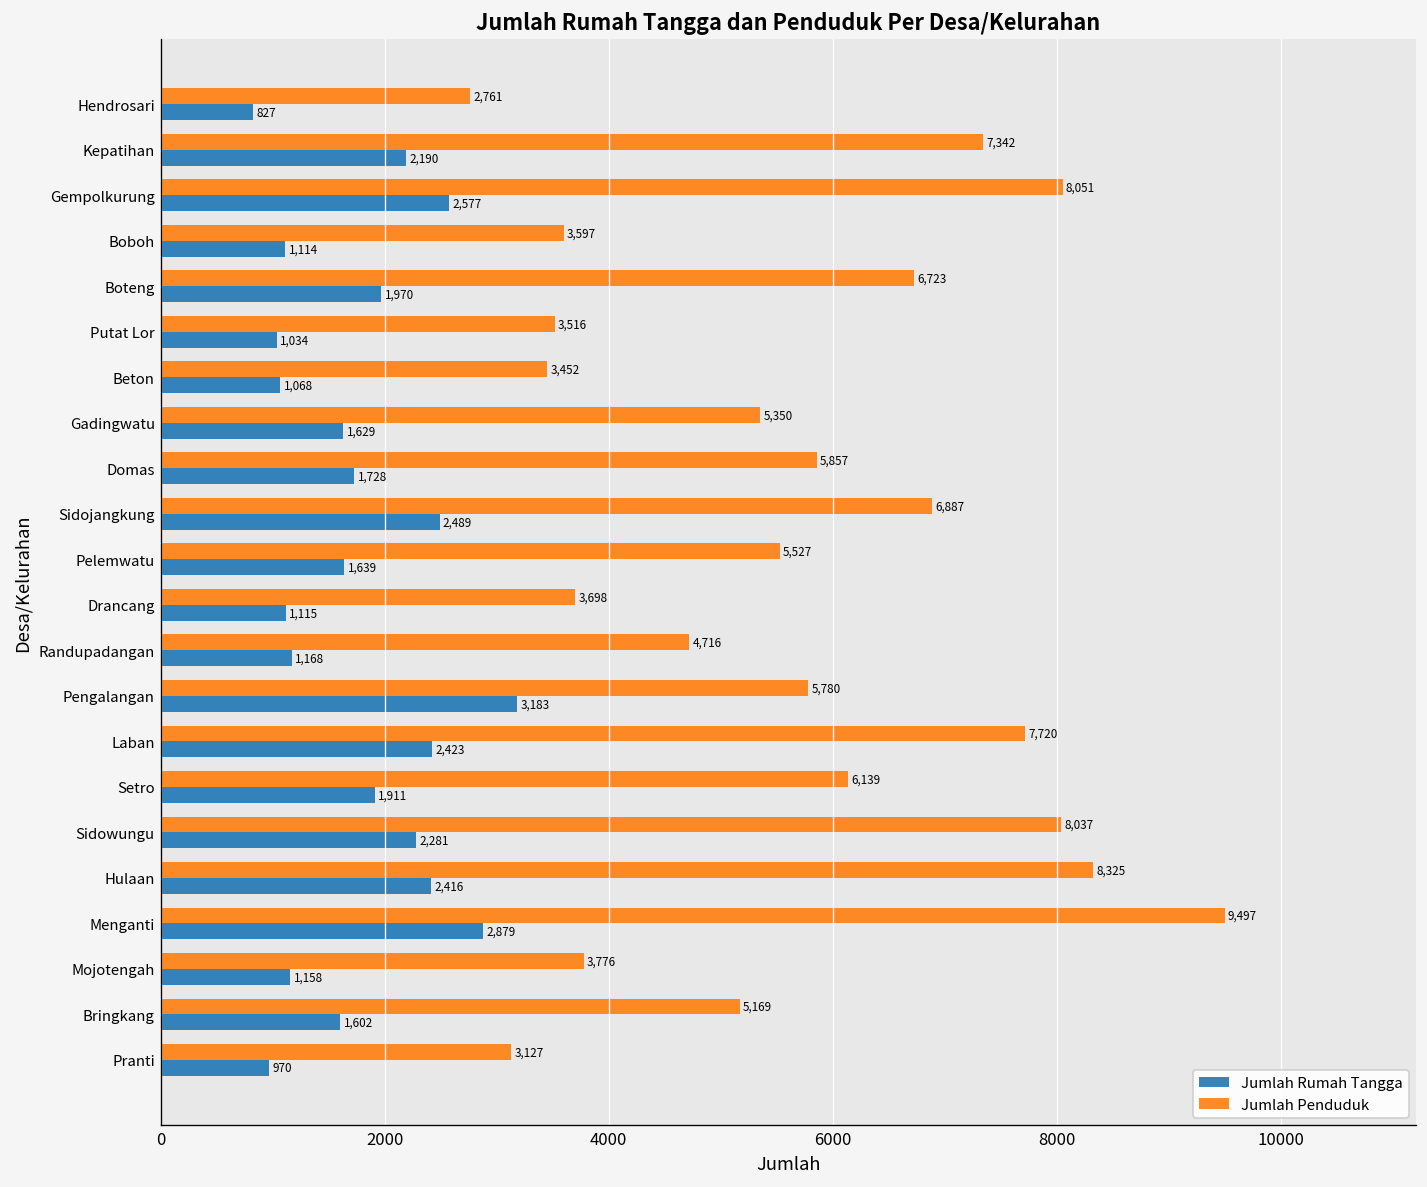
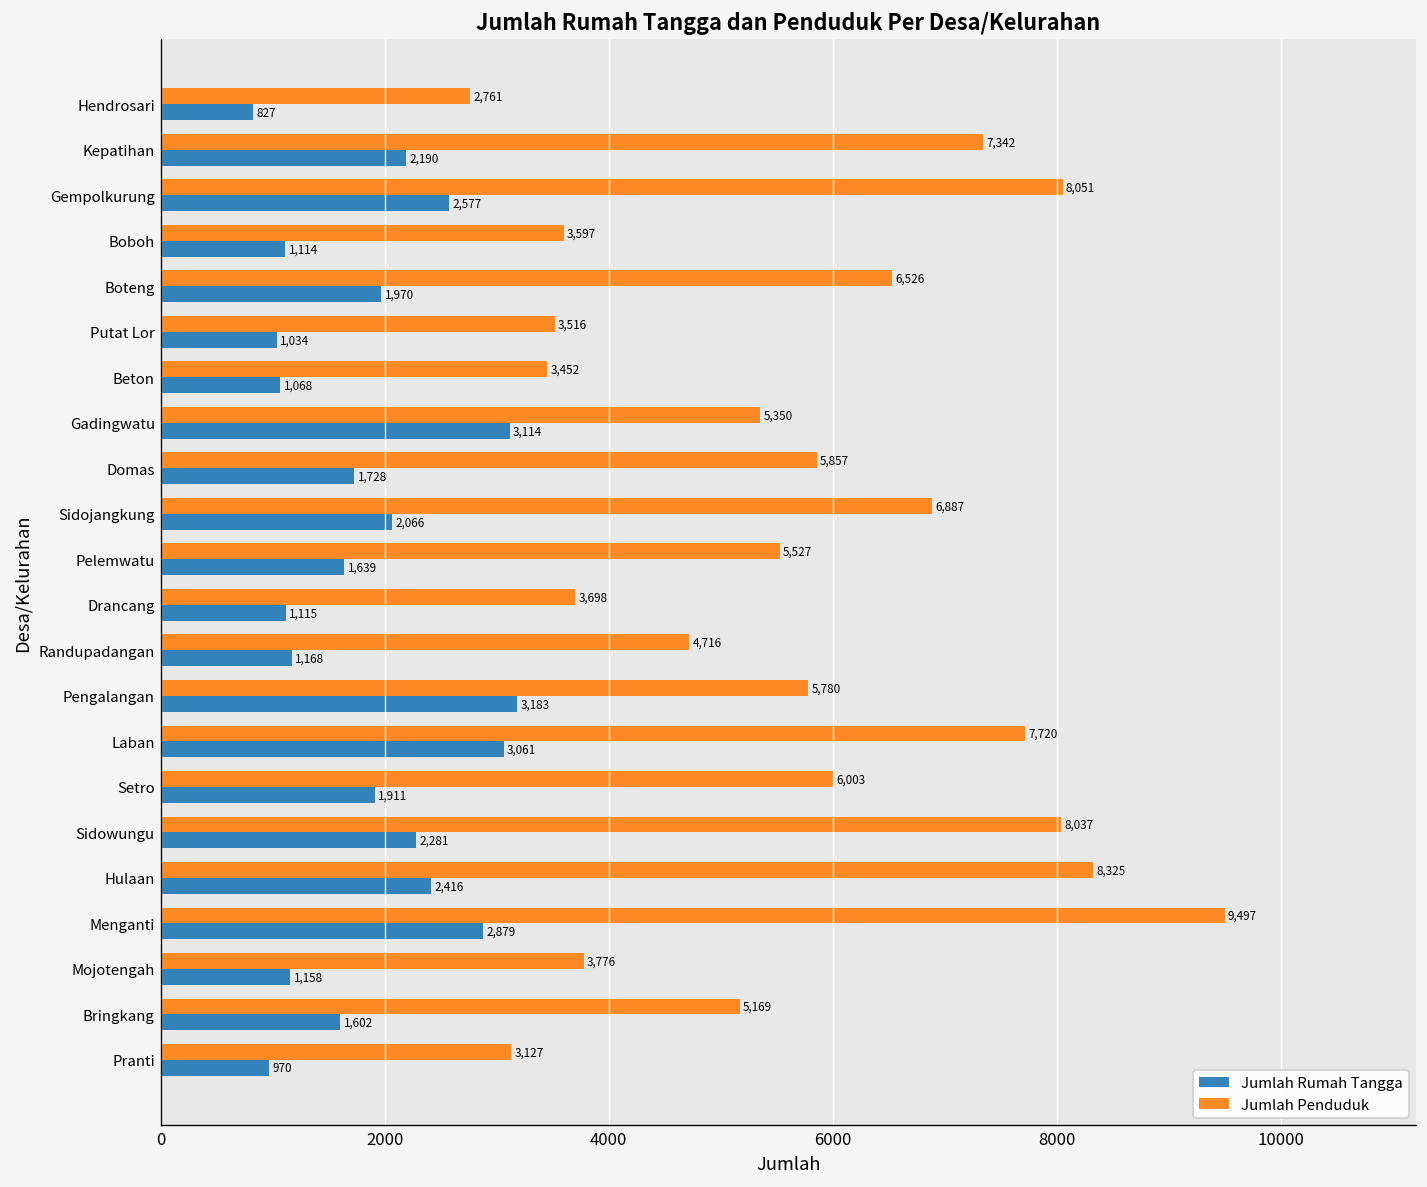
Jumlah Penduduk, Boteng: 6,723 -> 6,526
Jumlah Rumah Tangga, Gadingwatu: 1,629 -> 3,114
Jumlah Rumah Tangga, Sidojangkung: 2,489 -> 2,066
Jumlah Rumah Tangga, Laban: 2,423 -> 3,061
Jumlah Penduduk, Setro: 6,139 -> 6,003
